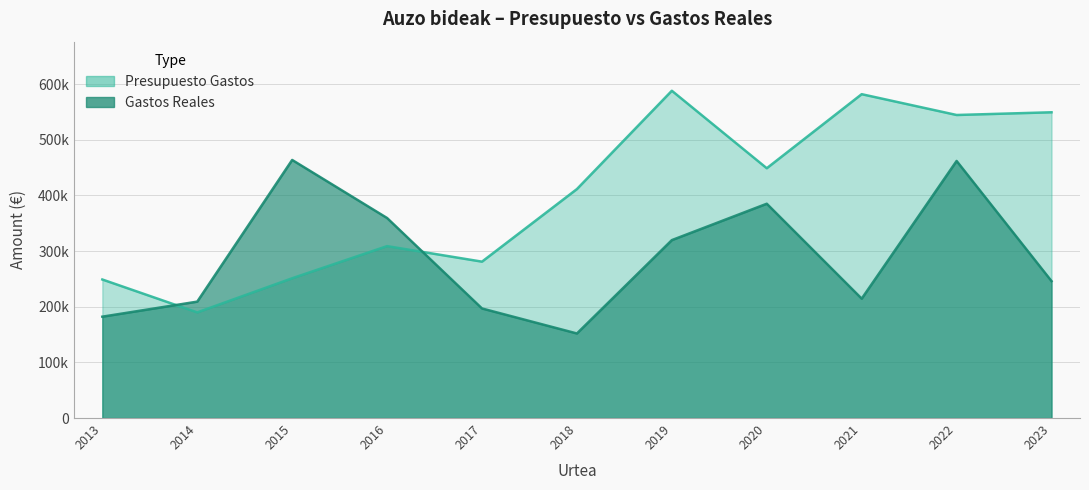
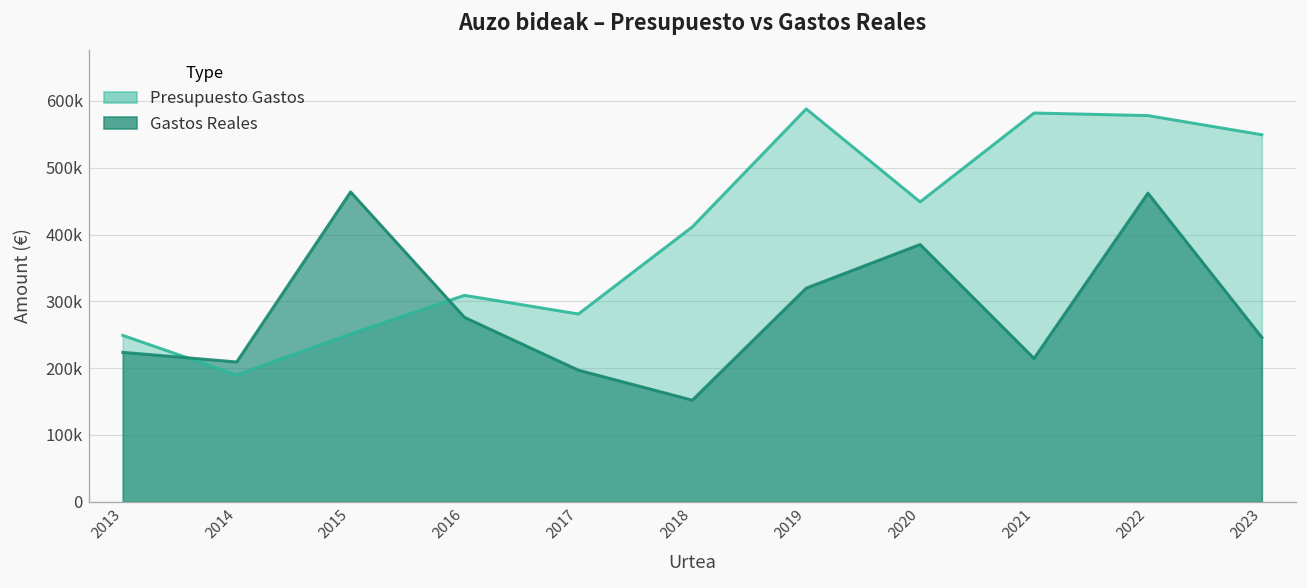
Gastos Reales, 2013: 180000 -> 220000
Gastos Reales, 2016: 360000 -> 280000
Presupuesto Gastos, 2022: 540000 -> 580000
